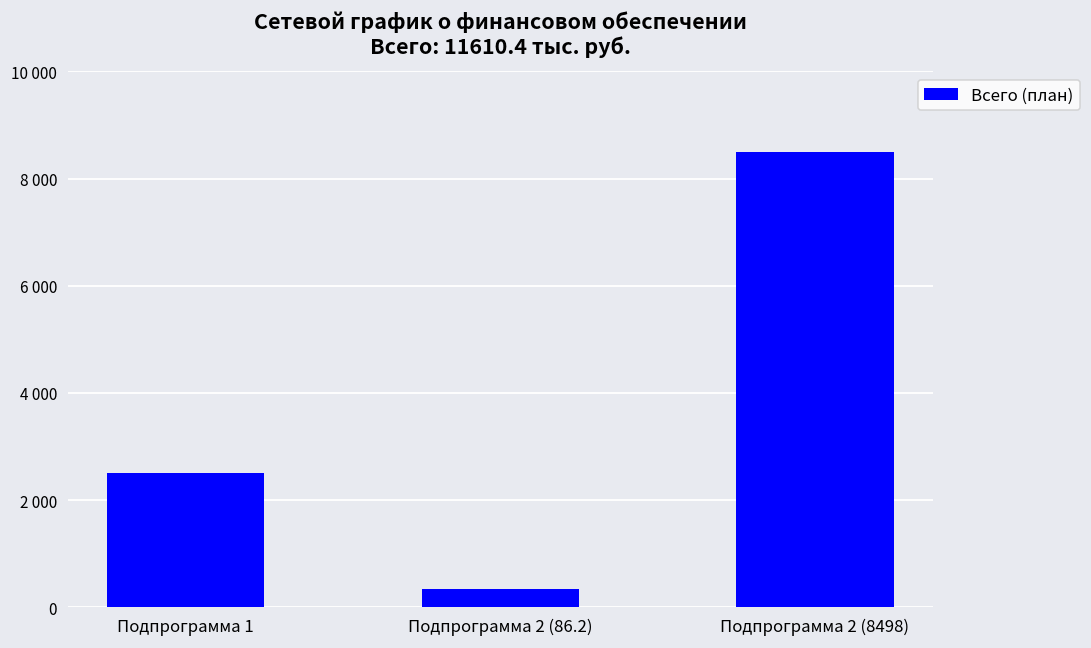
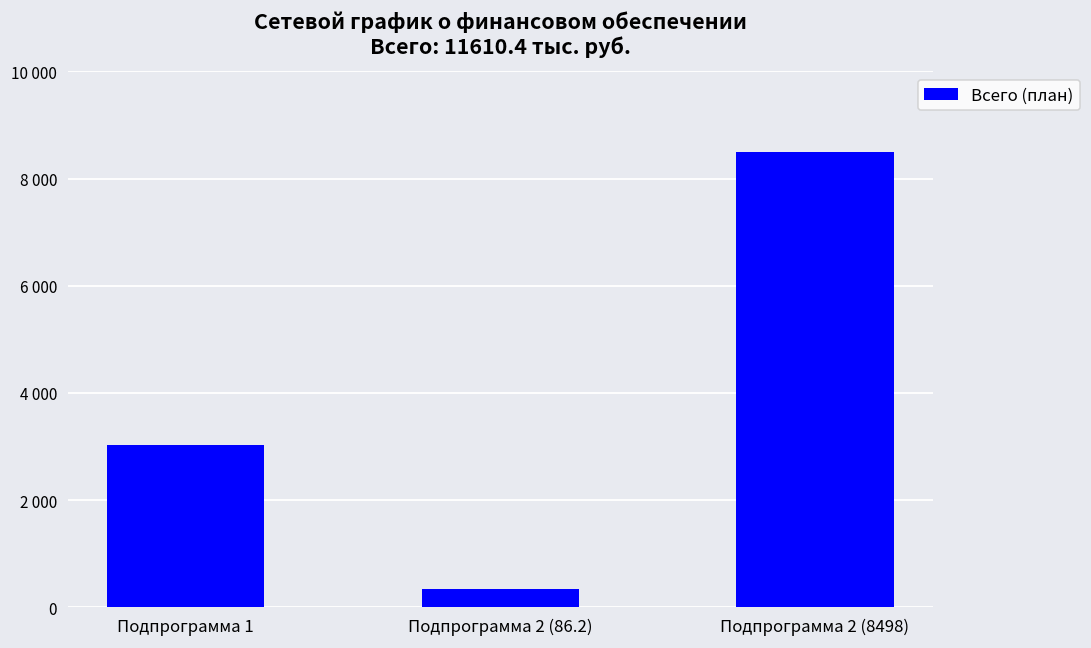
Подпрограмма 1: 2500 -> 3000
